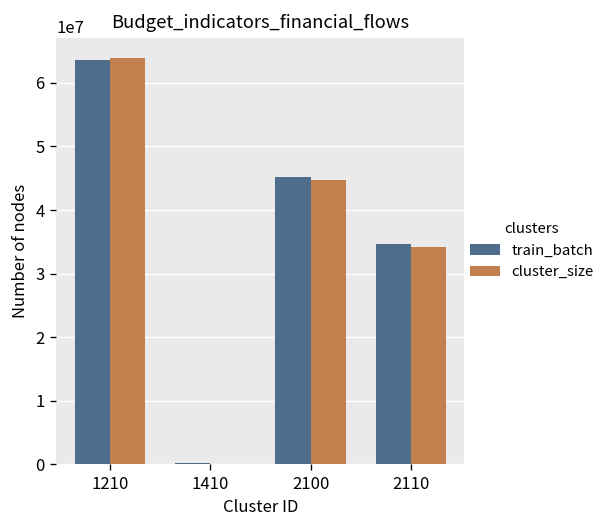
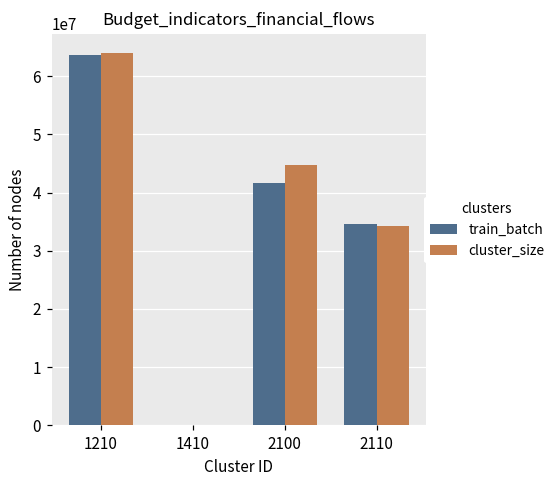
train_batch, 2100: 45000000 -> 42000000
